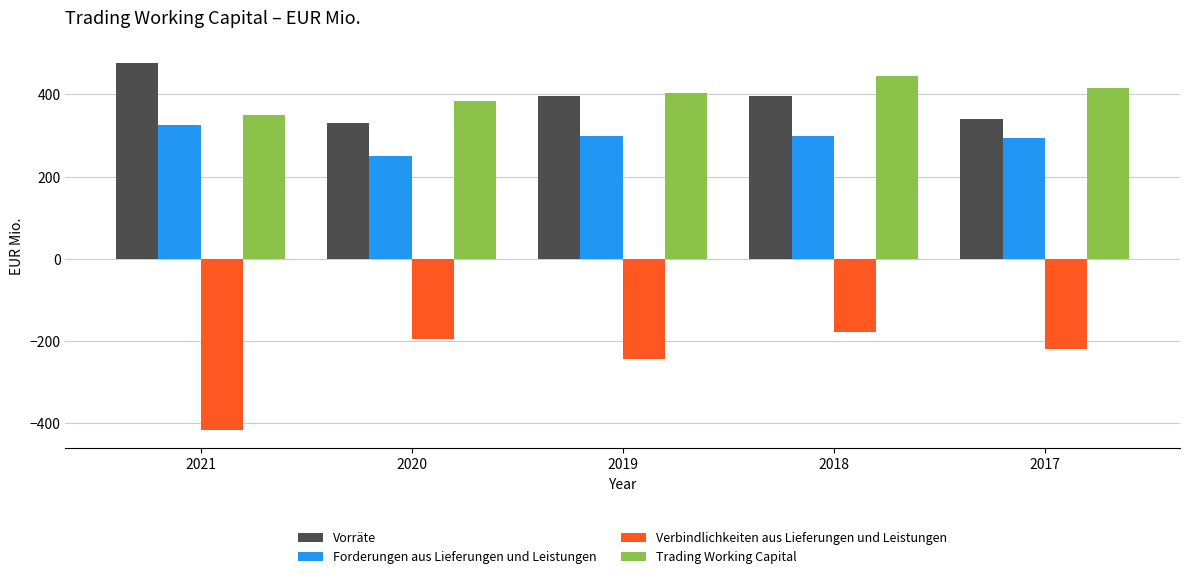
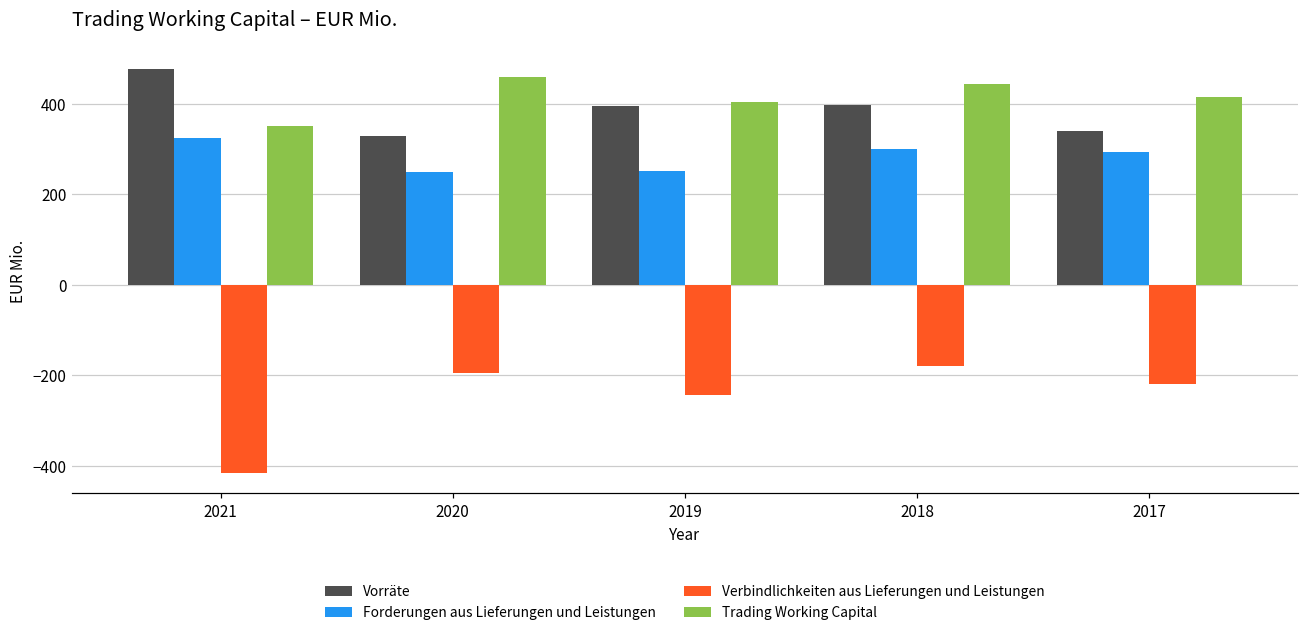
Trading Working Capital, 2020: 380 -> 460
Forderungen aus Lieferungen und Leistungen, 2019: 300 -> 250
